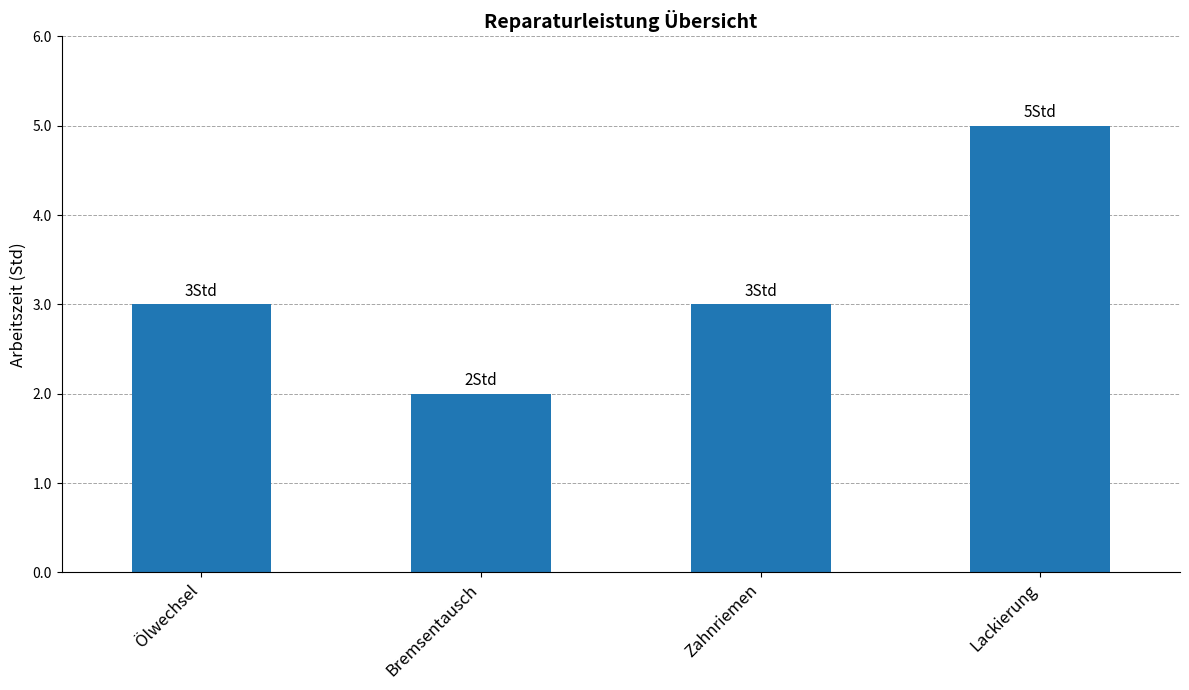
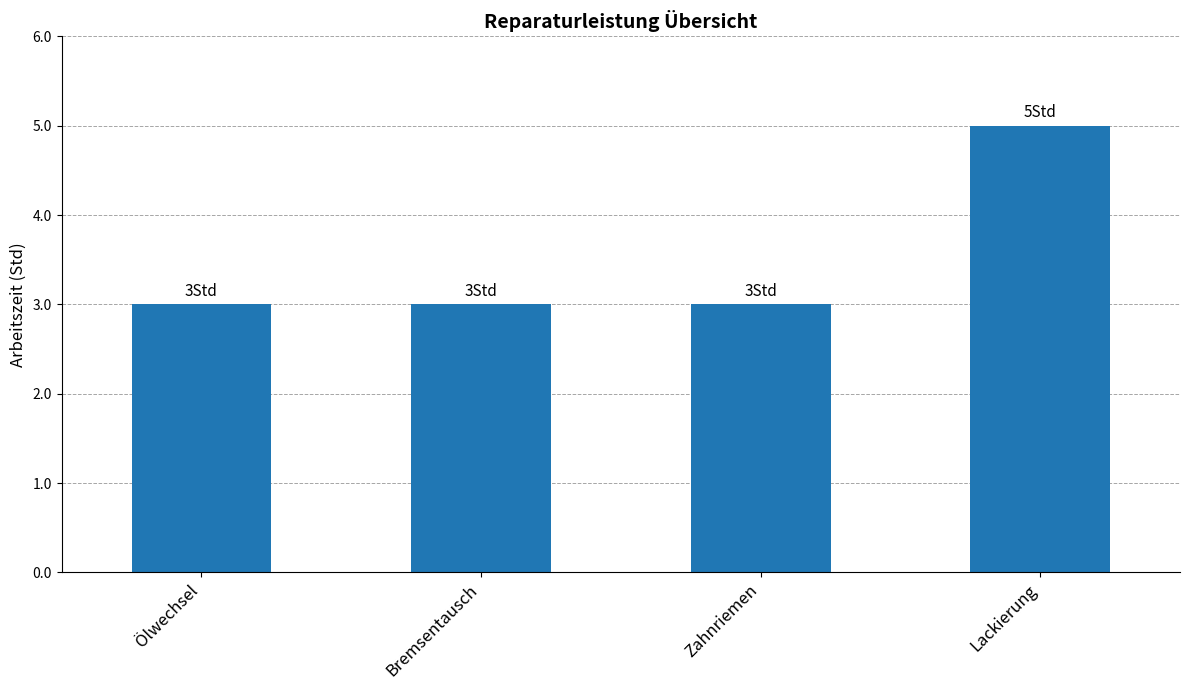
Bremsentausch: 2 -> 3
